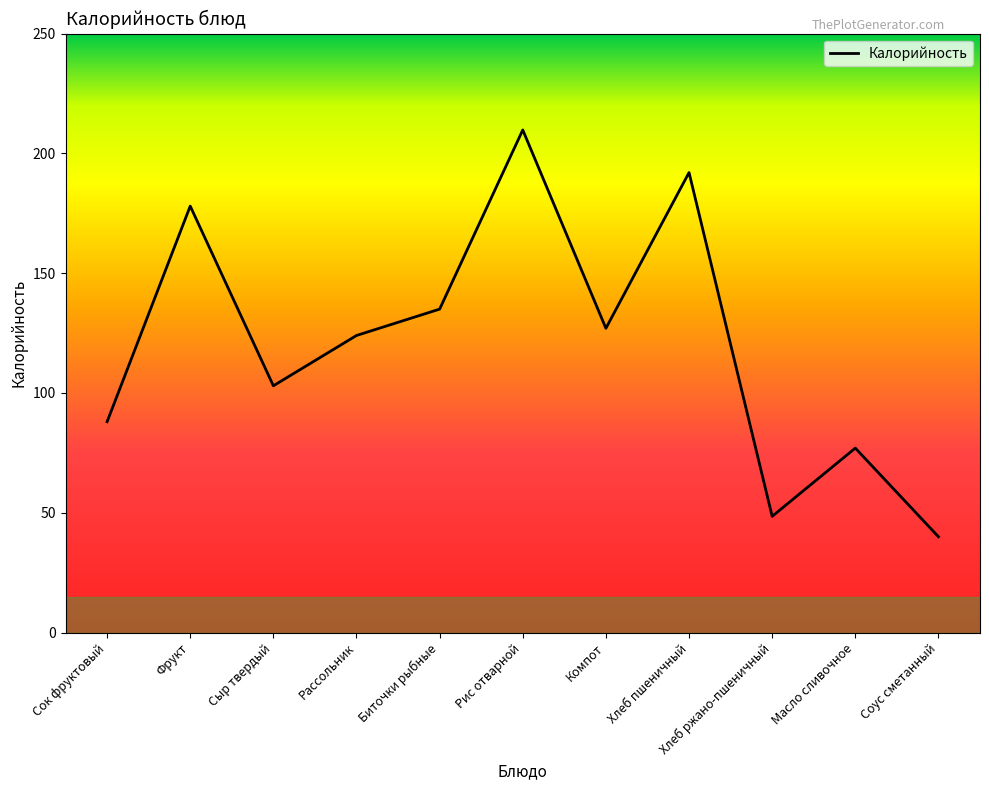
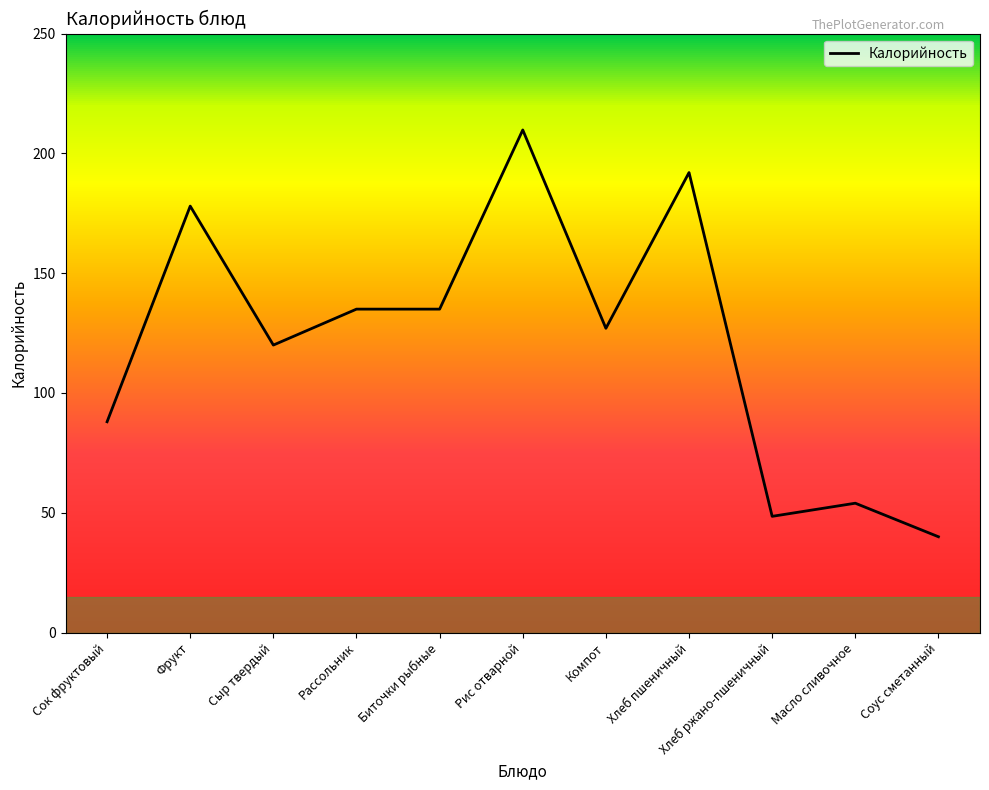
Сыр твердый: 103 -> 120
Рассольник: 124 -> 135
Масло сливочное: 77 -> 54
